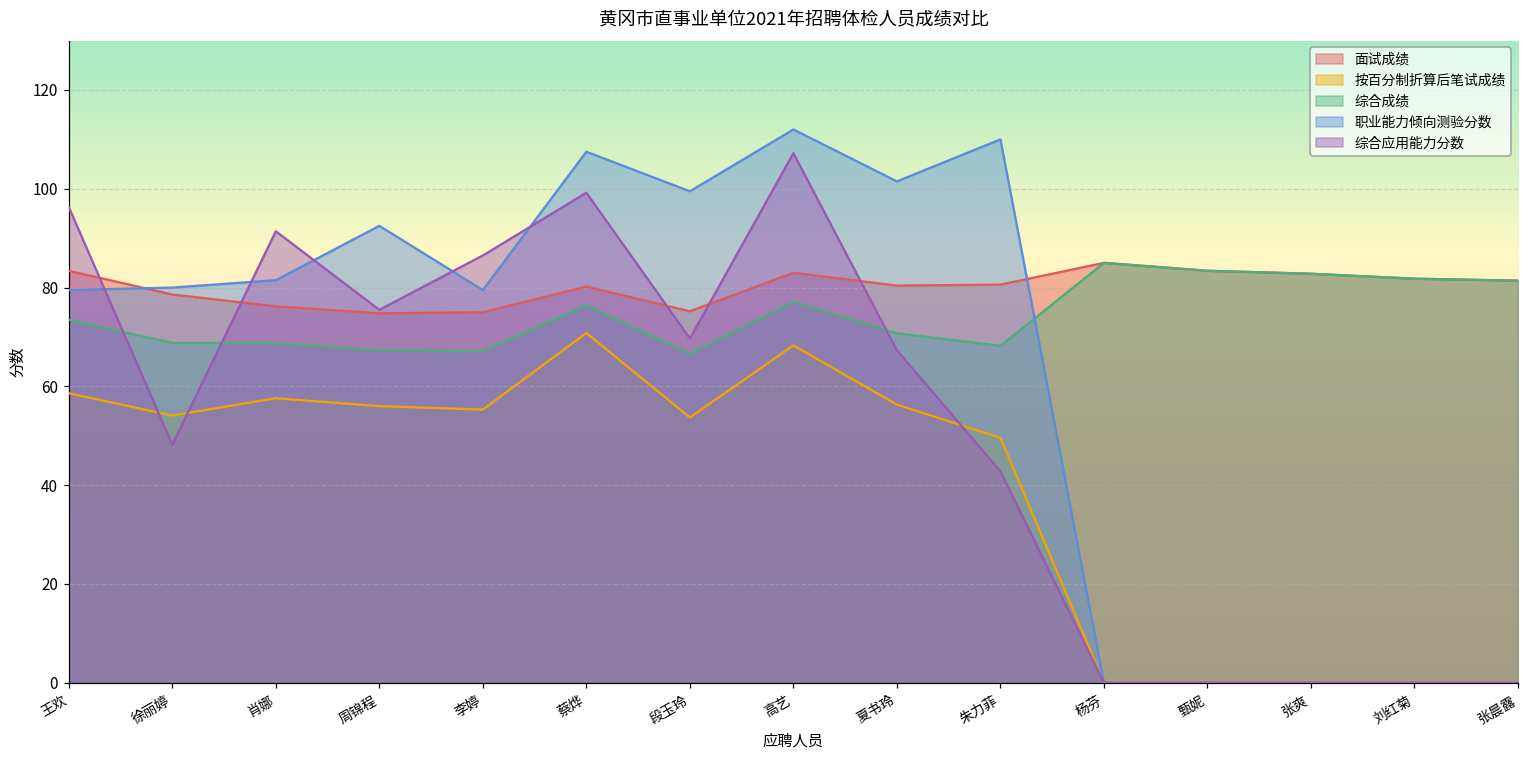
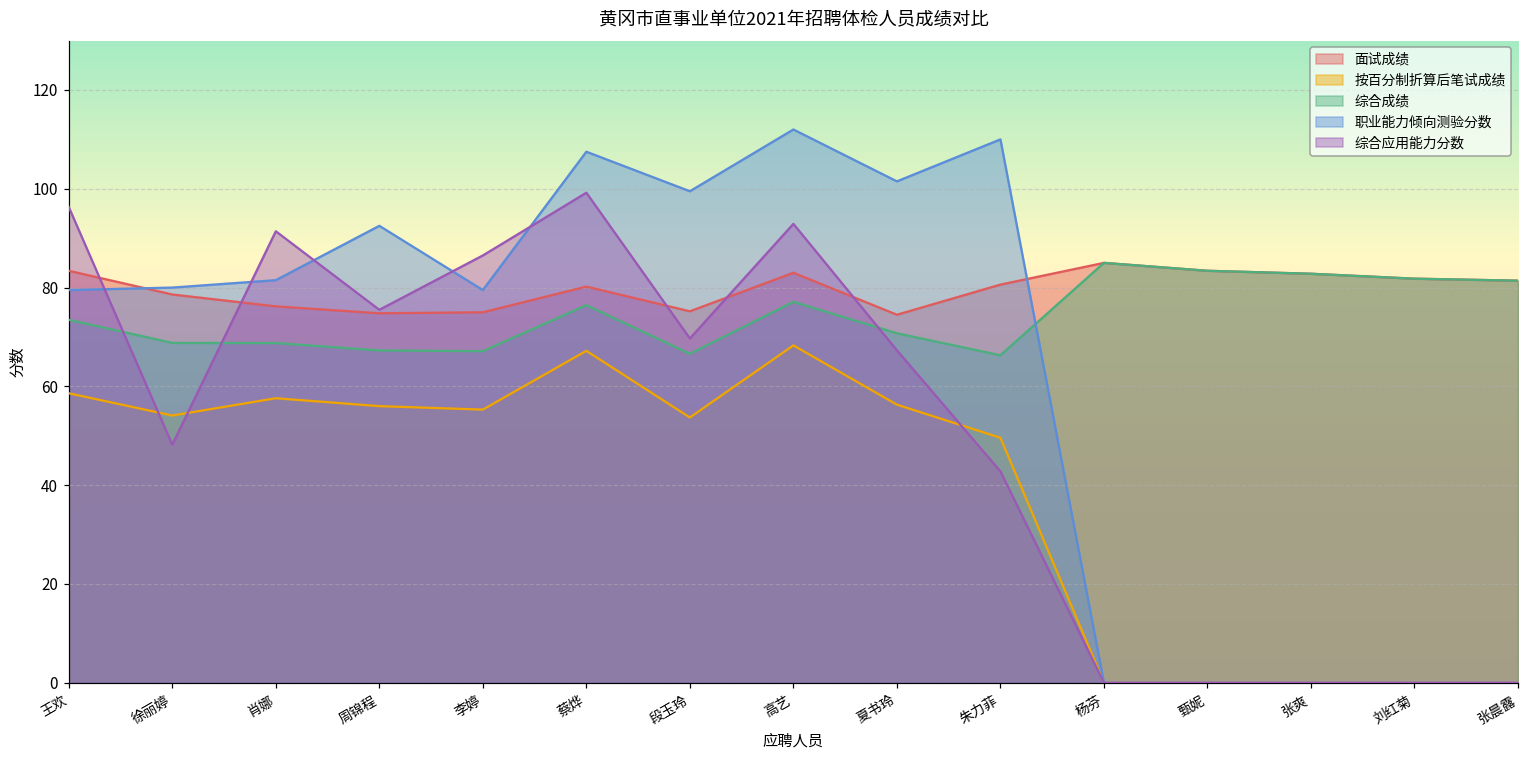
按百分制折算后笔试成绩, 蔡烨: 71 -> 67
综合应用能力分数, 高艺: 107 -> 93
面试成绩, 夏书玲: 80 -> 75
综合成绩, 朱力菲: 68 -> 66
